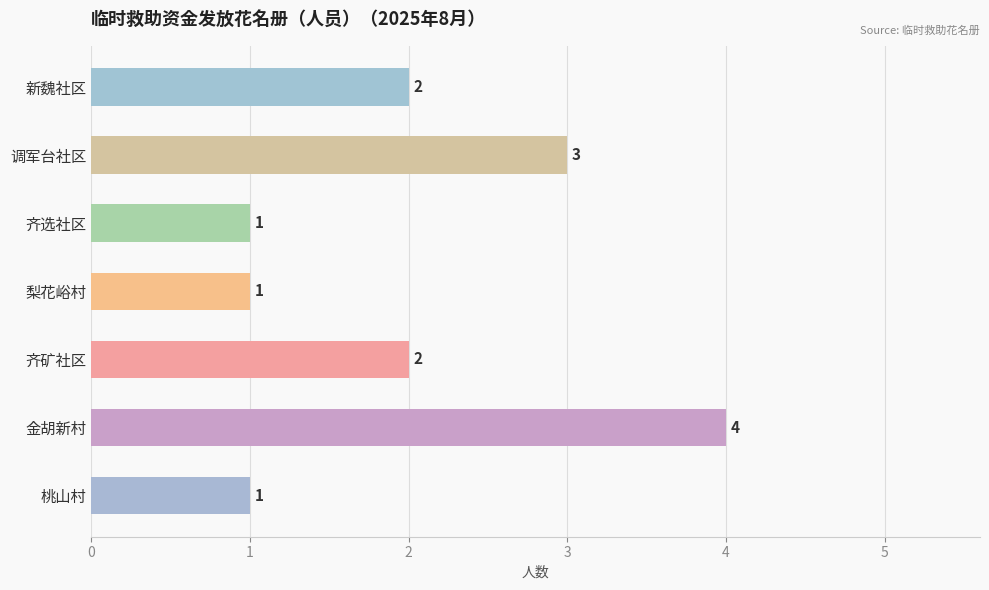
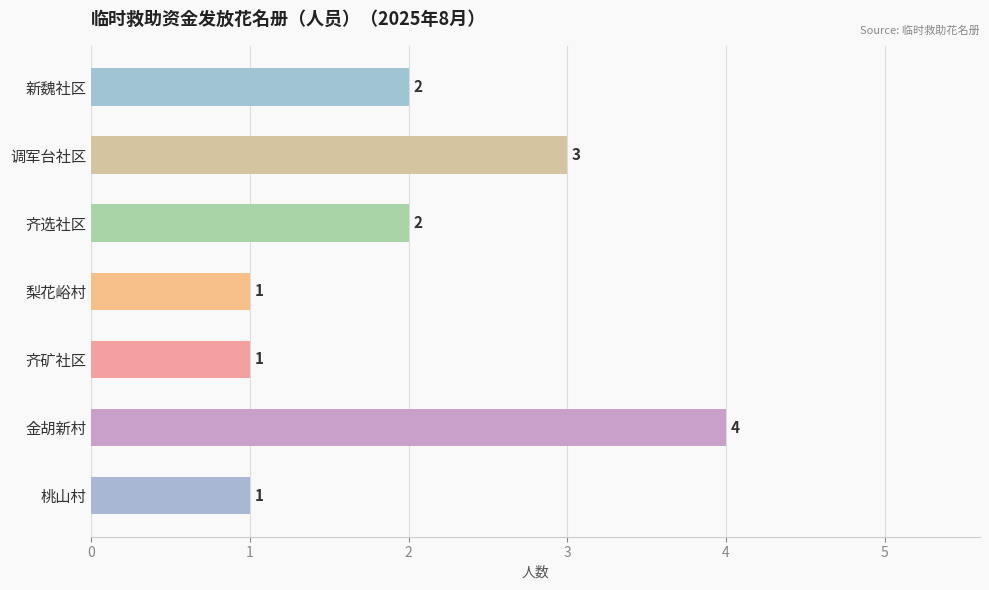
齐选社区: 1 -> 2
齐矿社区: 2 -> 1
